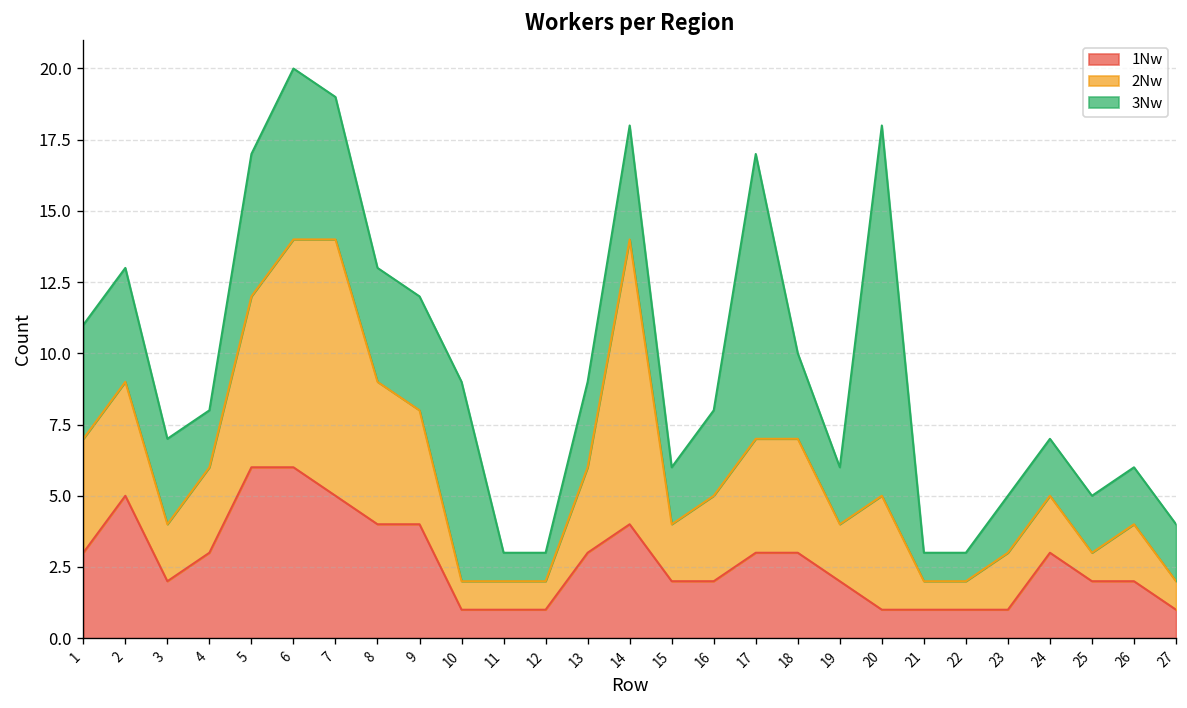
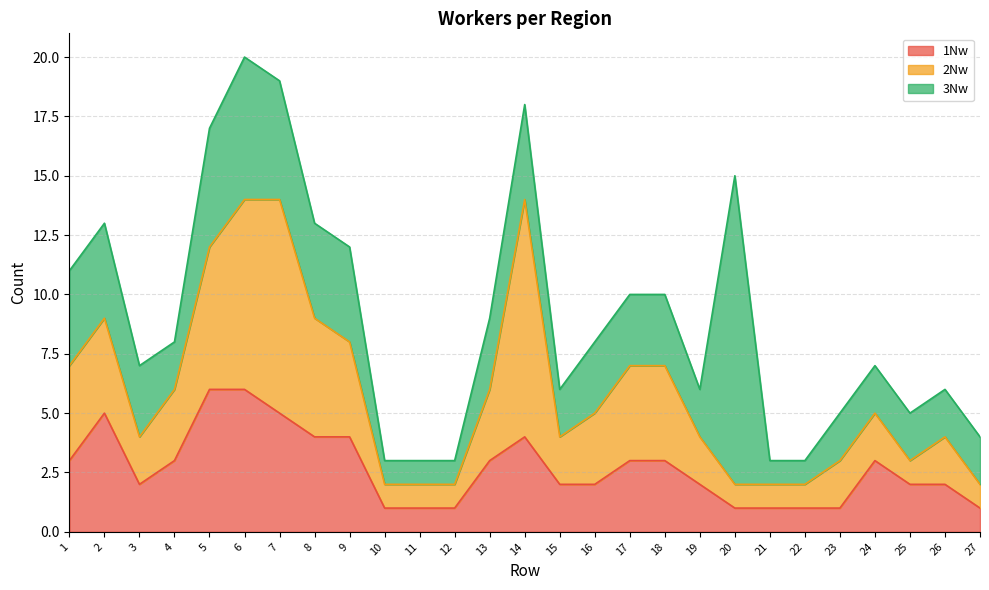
3Nw, 10: 7 -> 1
3Nw, 17: 10 -> 3
2Nw, 20: 4 -> 1
